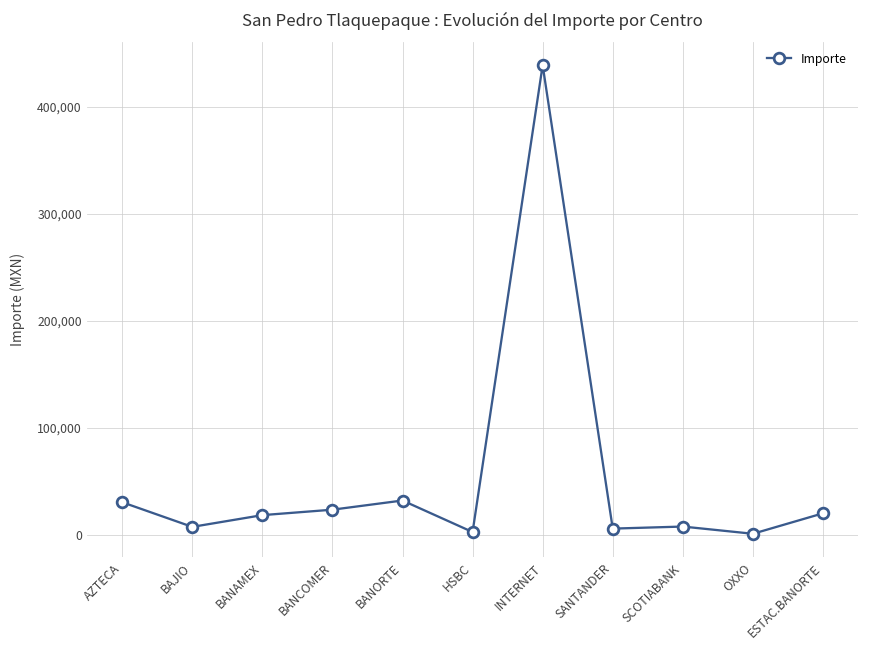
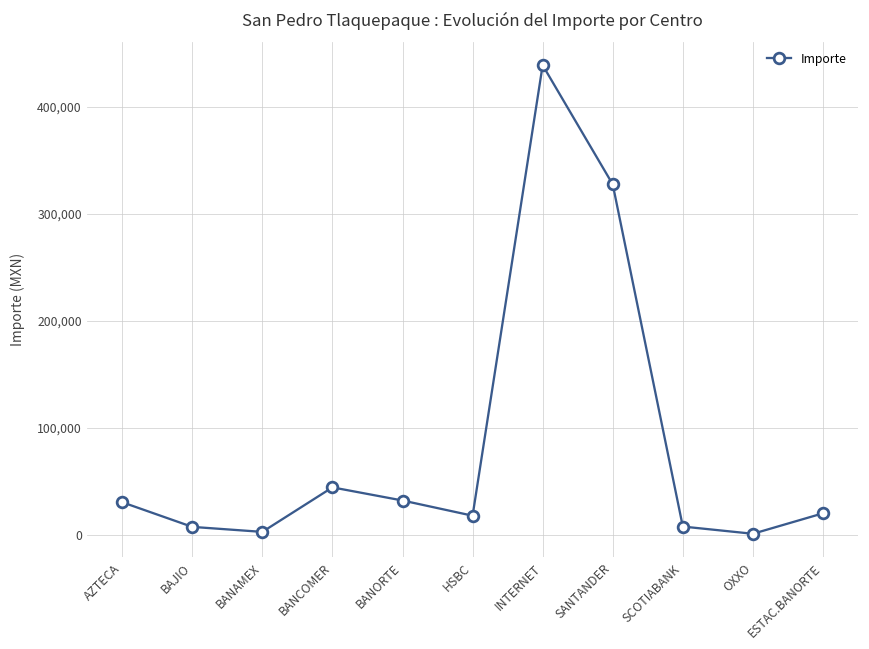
BANAMEX: 20,000 -> 0
BANCOMER: 20,000 -> 40,000
HSBC: 0 -> 20,000
SANTANDER: 10,000 -> 330,000
